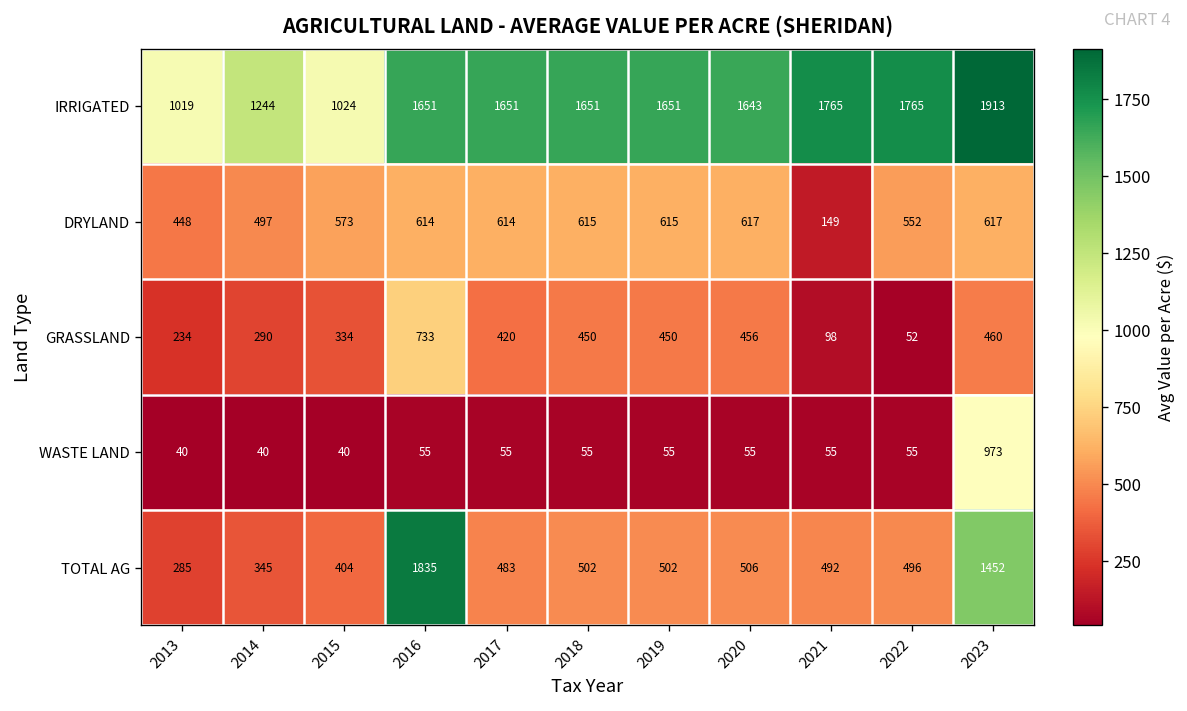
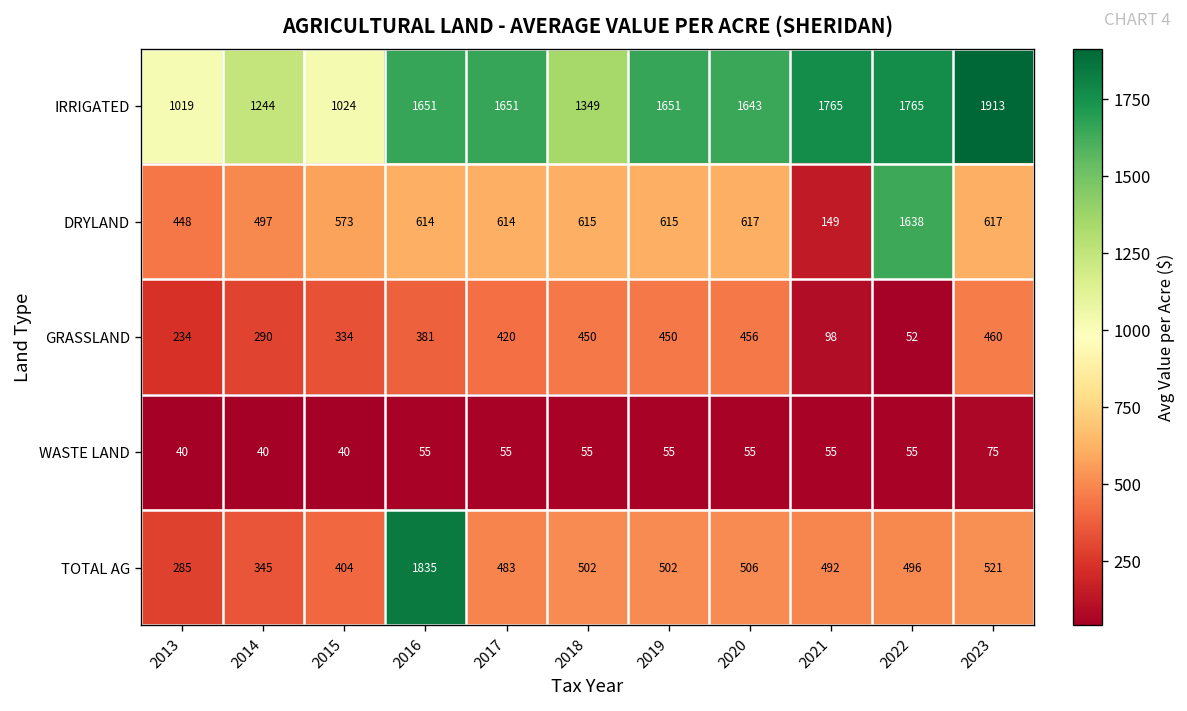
IRRIGATED, 2018: 1651 -> 1349
DRYLAND, 2022: 552 -> 1638
GRASSLAND, 2016: 733 -> 381
WASTE LAND, 2023: 973 -> 75
TOTAL AG, 2023: 1452 -> 521
